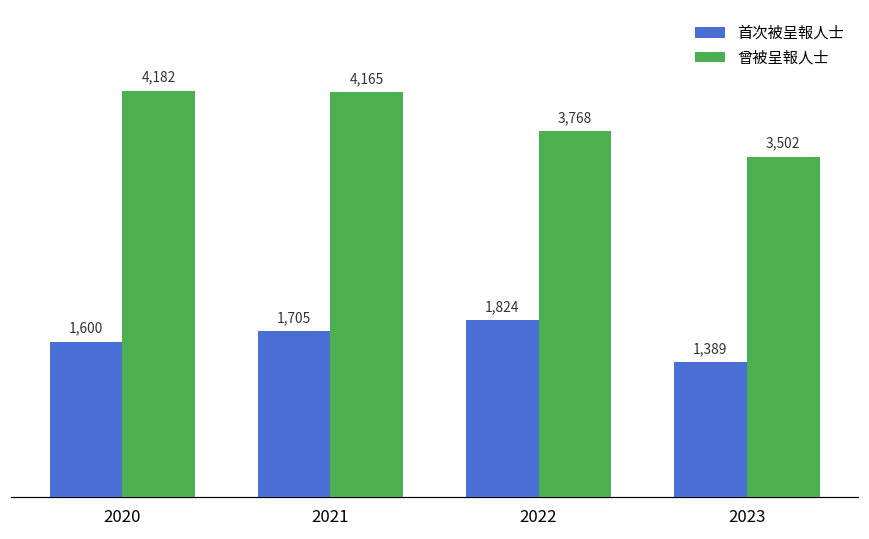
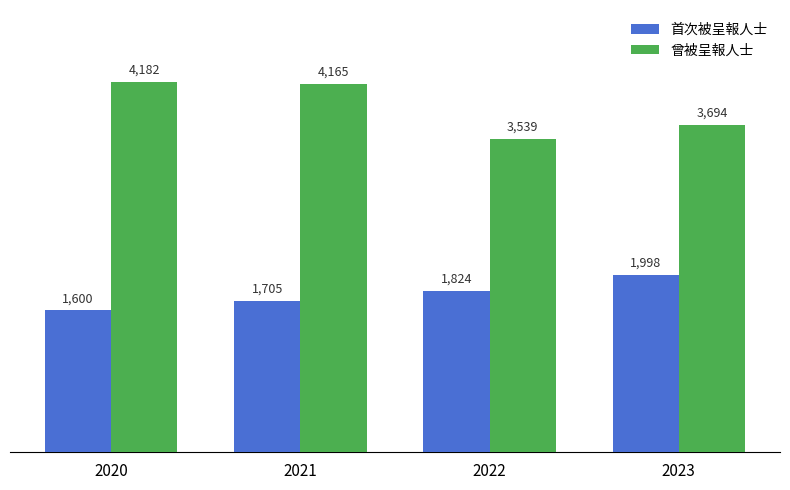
曾被呈報人士, 2022: 3,768 -> 3,539
首次被呈報人士, 2023: 1,389 -> 1,998
曾被呈報人士, 2023: 3,502 -> 3,694
